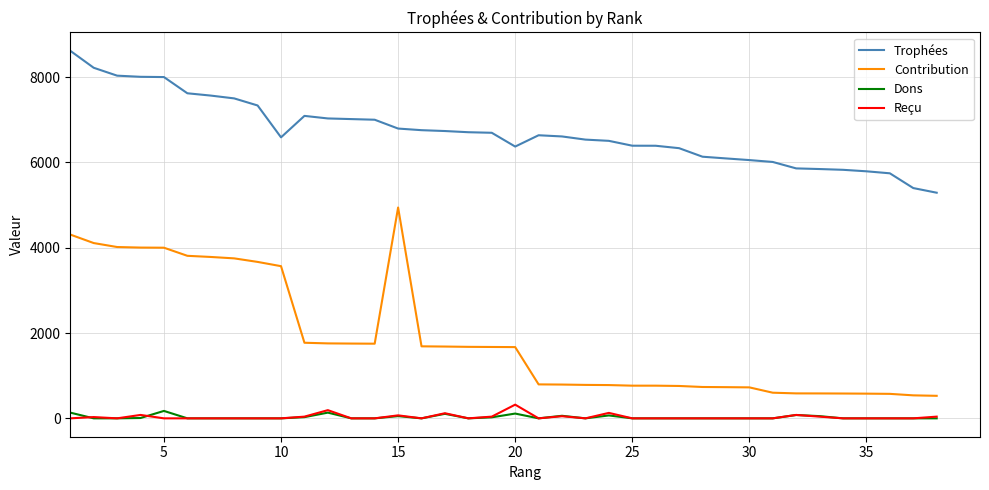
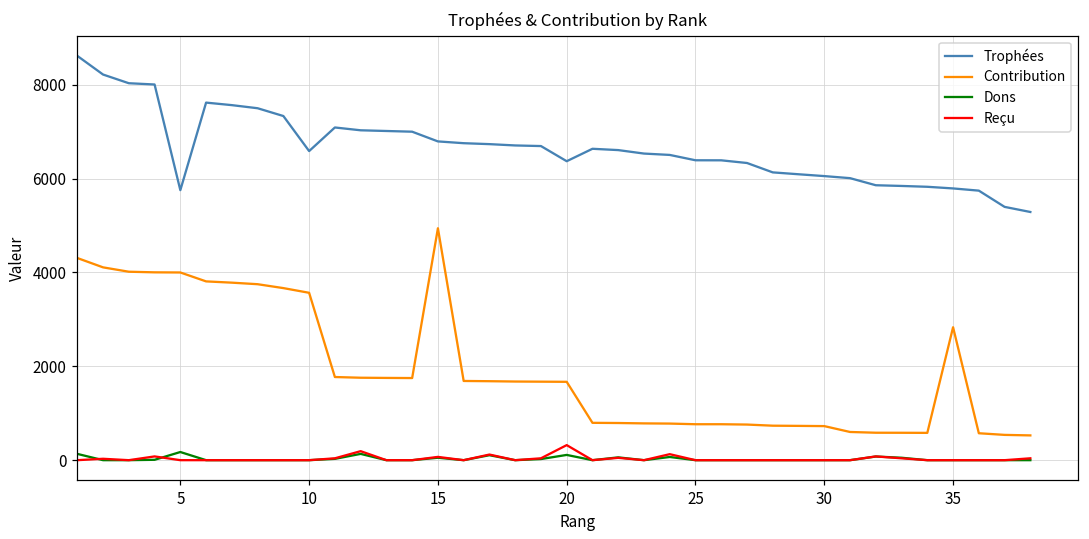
Trophées, 5: 8000 -> 5800
Contribution, 35: 600 -> 2800
